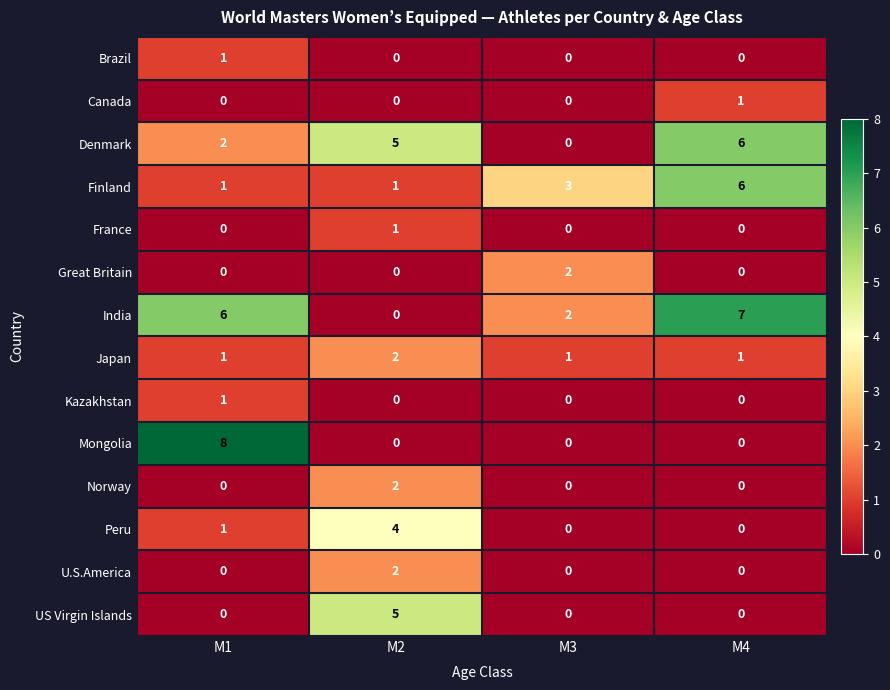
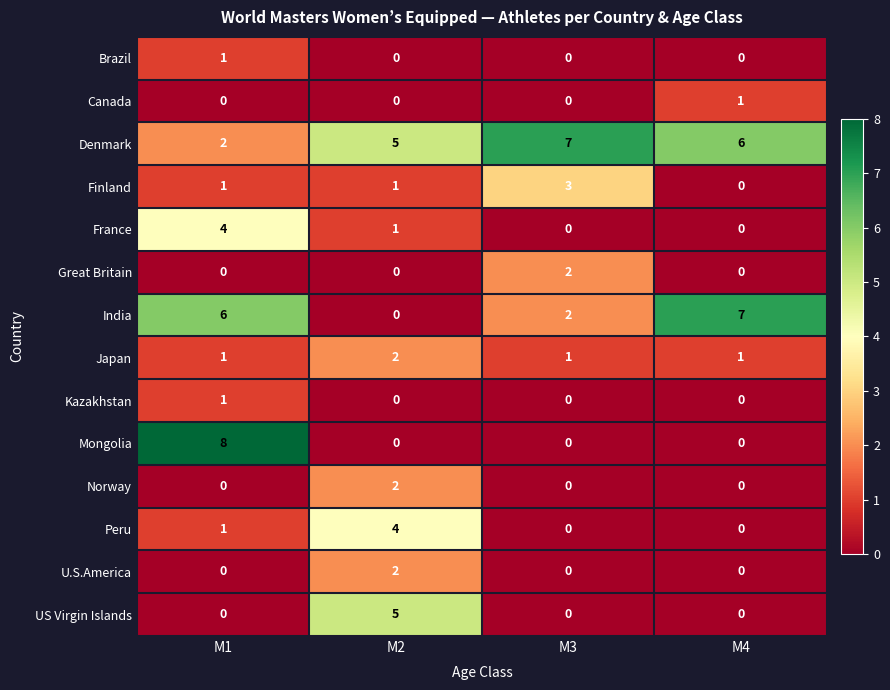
Denmark, M3: 0 -> 7
Finland, M4: 6 -> 0
France, M1: 0 -> 4
